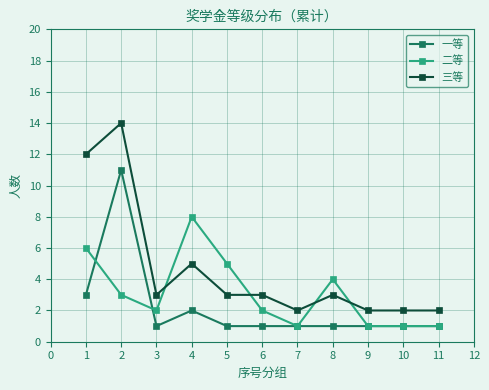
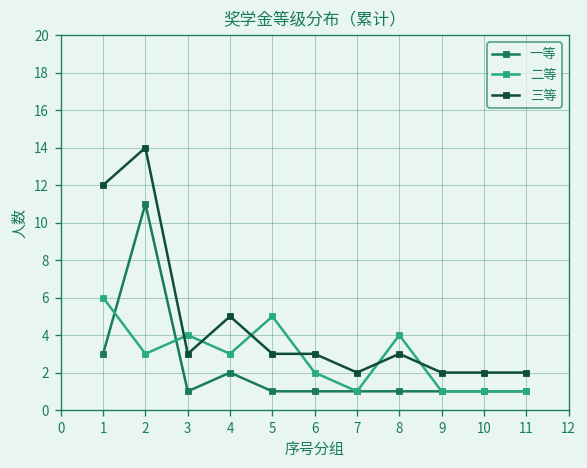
二等, 3: 2 -> 4
二等, 4: 8 -> 3
